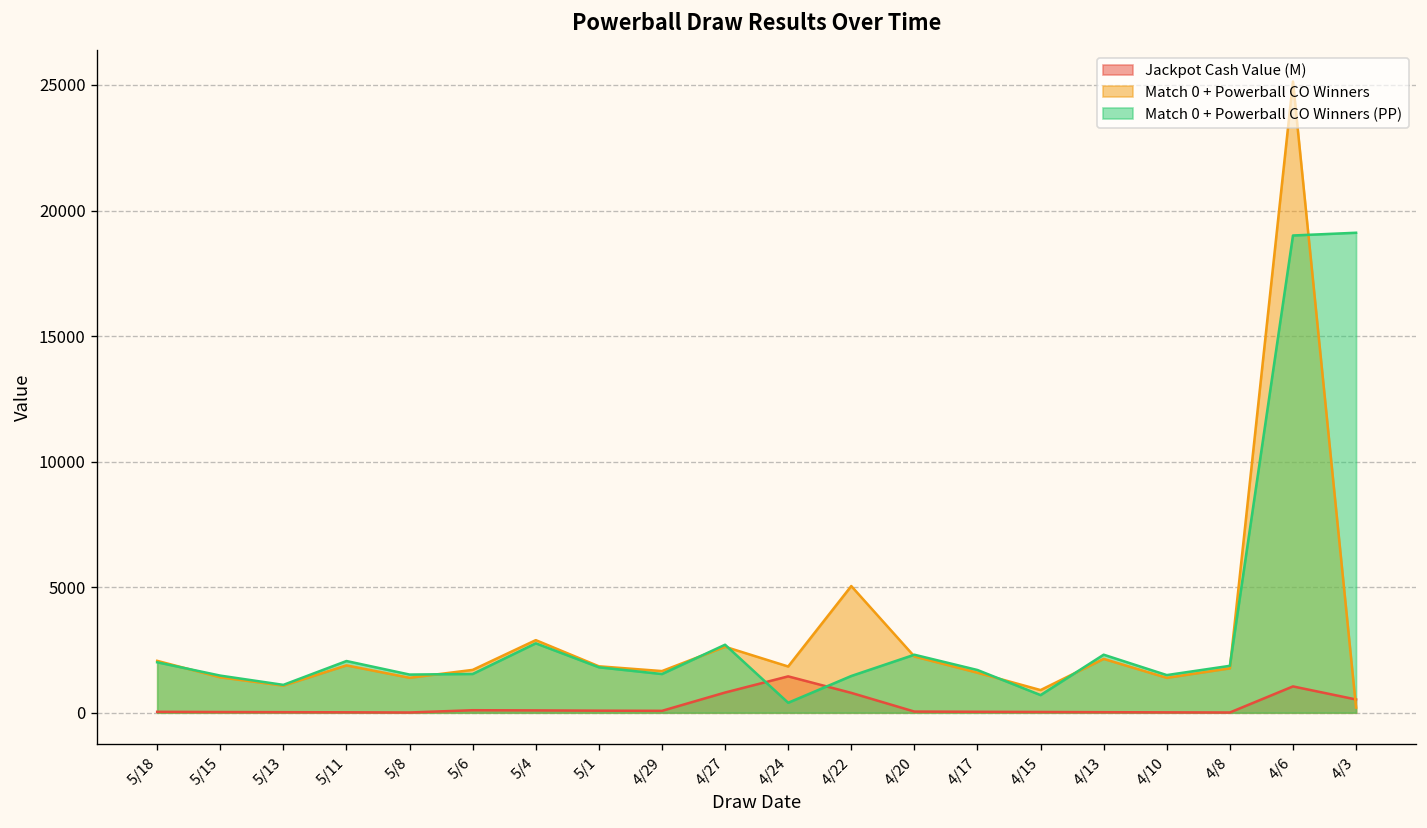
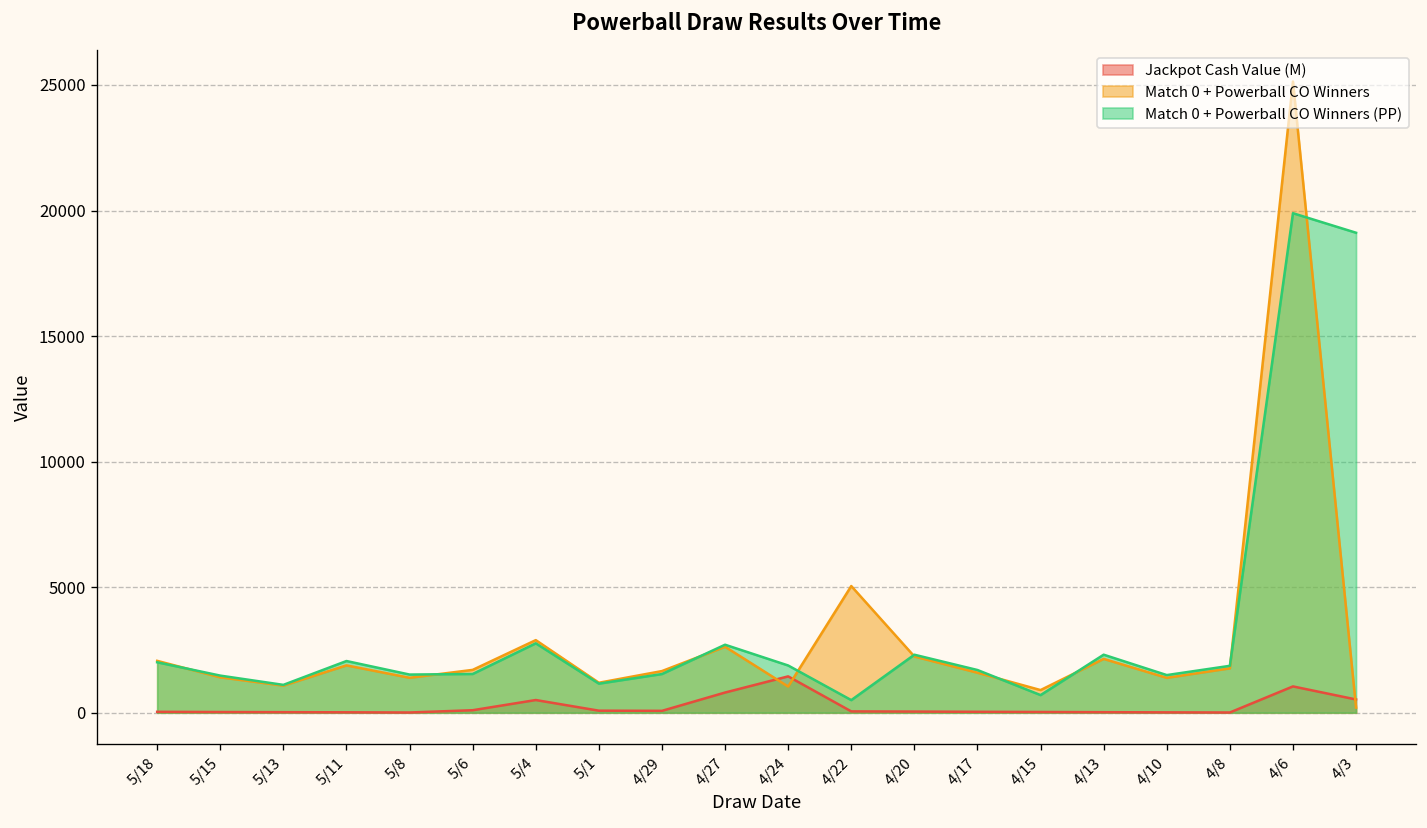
Jackpot Cash Value (M), 5/4: 100 -> 500
Match 0 + Powerball CO Winners, 5/1: 1800 -> 1200
Match 0 + Powerball CO Winners (PP), 5/1: 1800 -> 1200
Match 0 + Powerball CO Winners, 4/24: 1800 -> 1000
Match 0 + Powerball CO Winners (PP), 4/24: 400 -> 1900
Jackpot Cash Value (M), 4/22: 800 -> 100
Match 0 + Powerball CO Winners (PP), 4/22: 1500 -> 500
Match 0 + Powerball CO Winners (PP), 4/6: 19000 -> 19900
